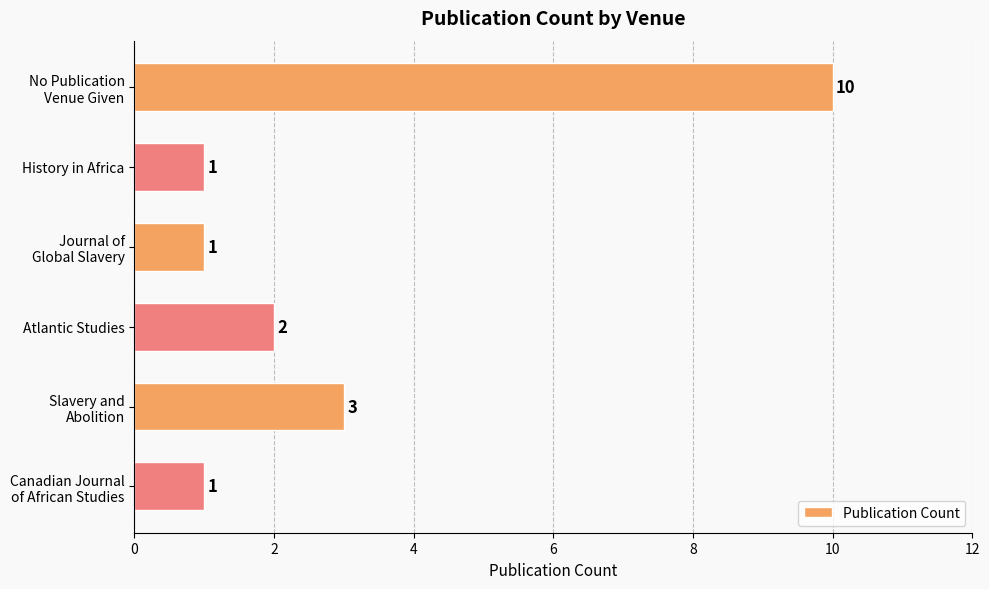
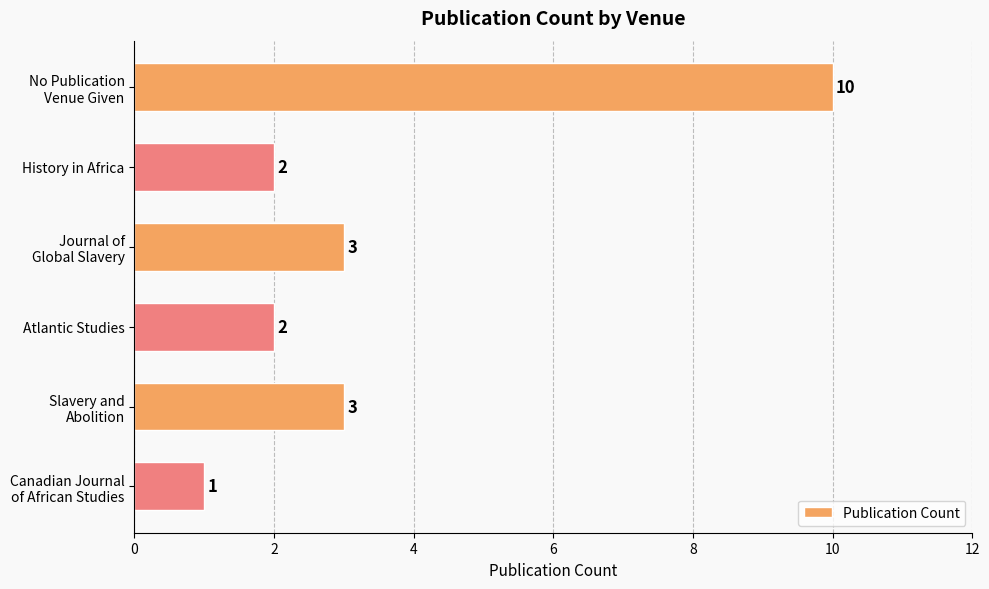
History in Africa: 1 -> 2
Journal of Global Slavery: 1 -> 3
